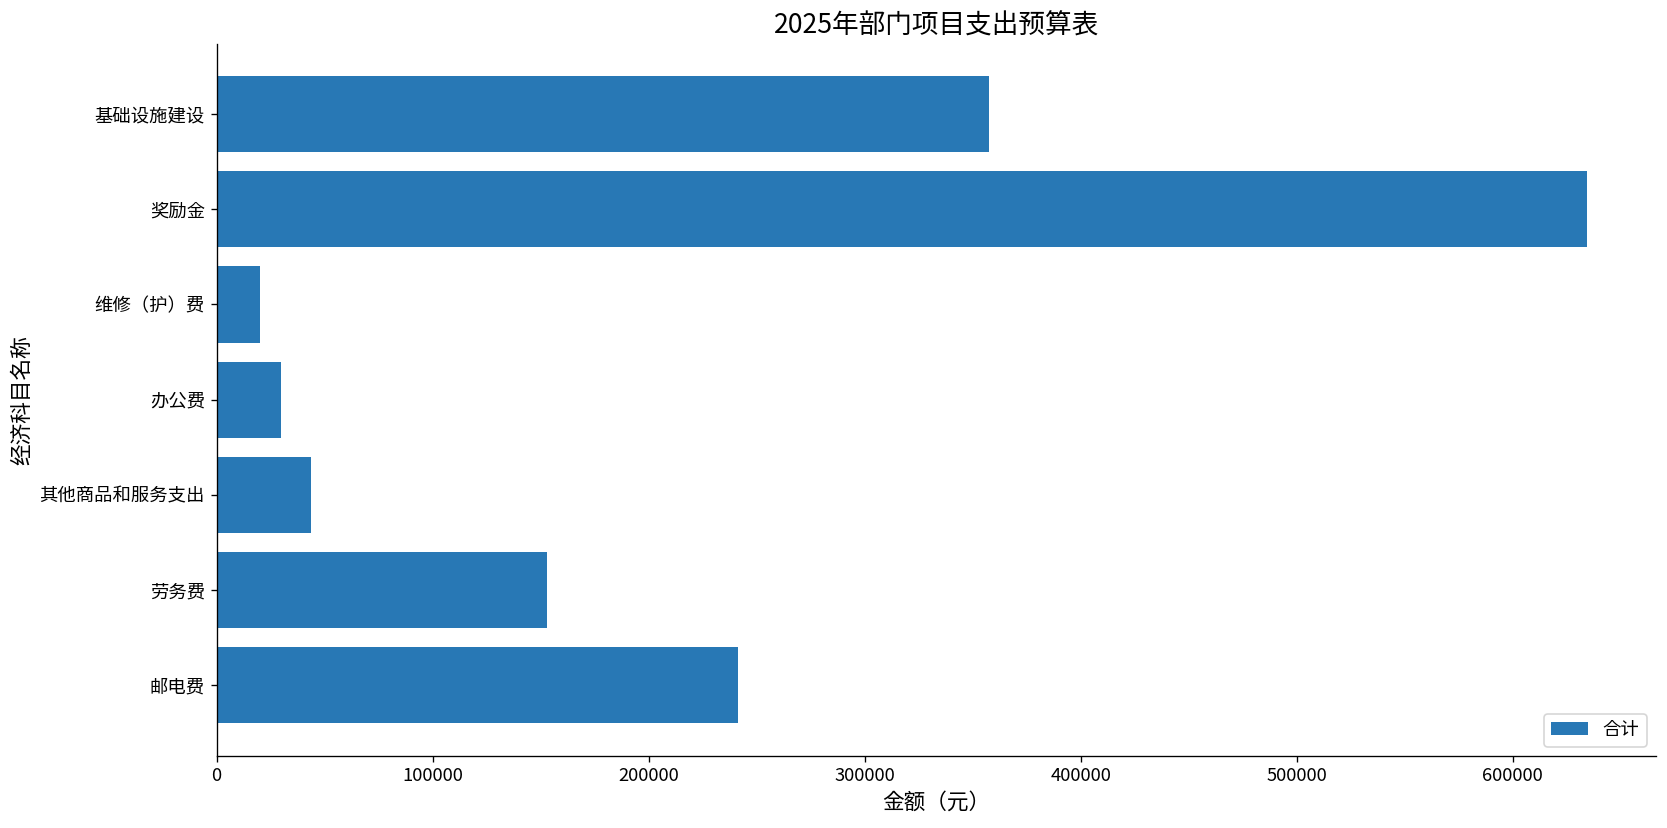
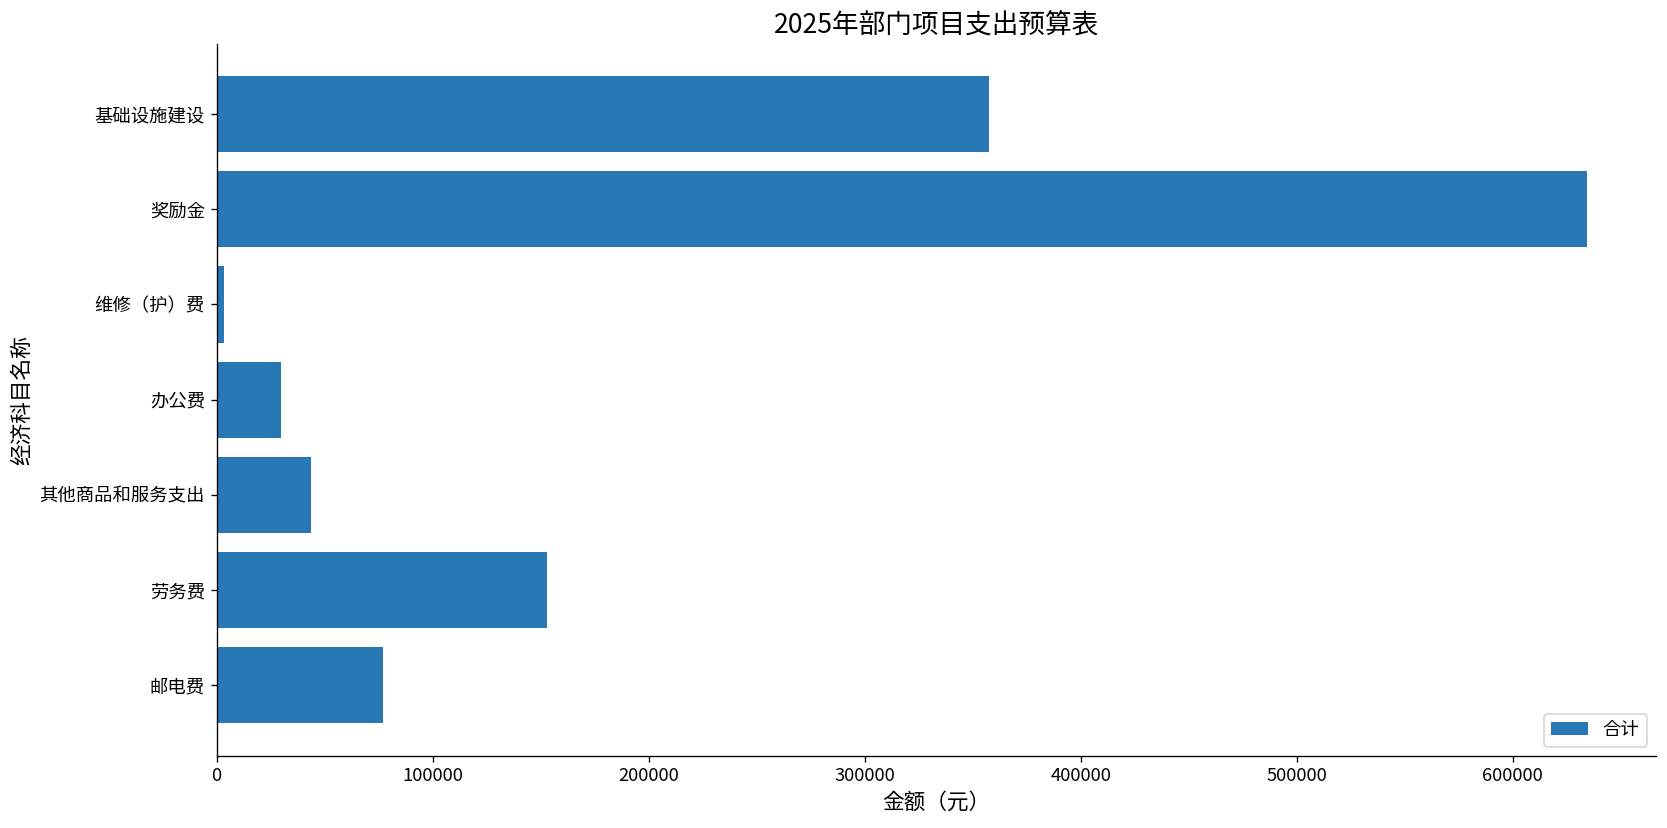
维修（护）费: 20000 -> 4000
邮电费: 241000 -> 77000
